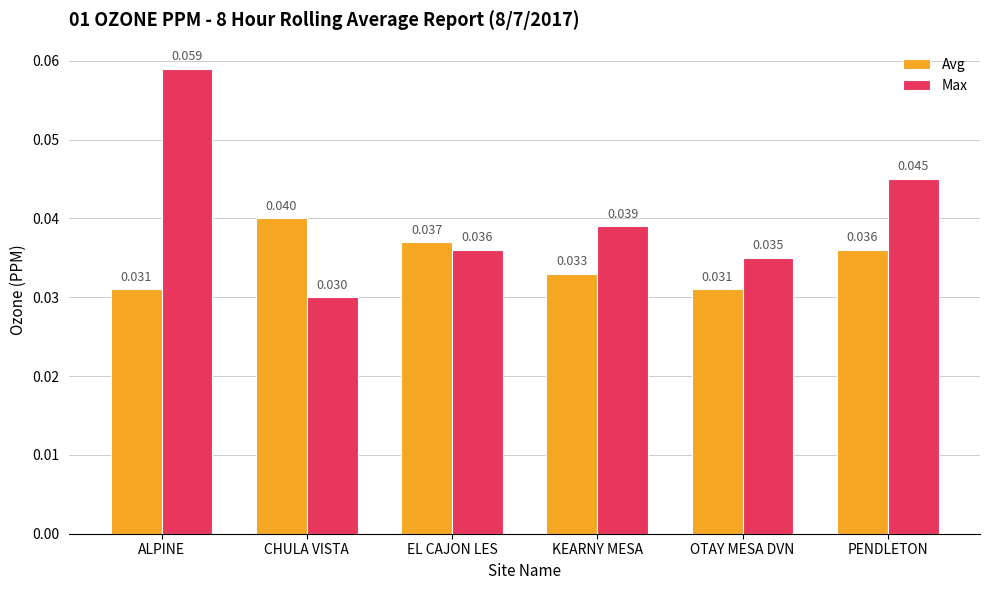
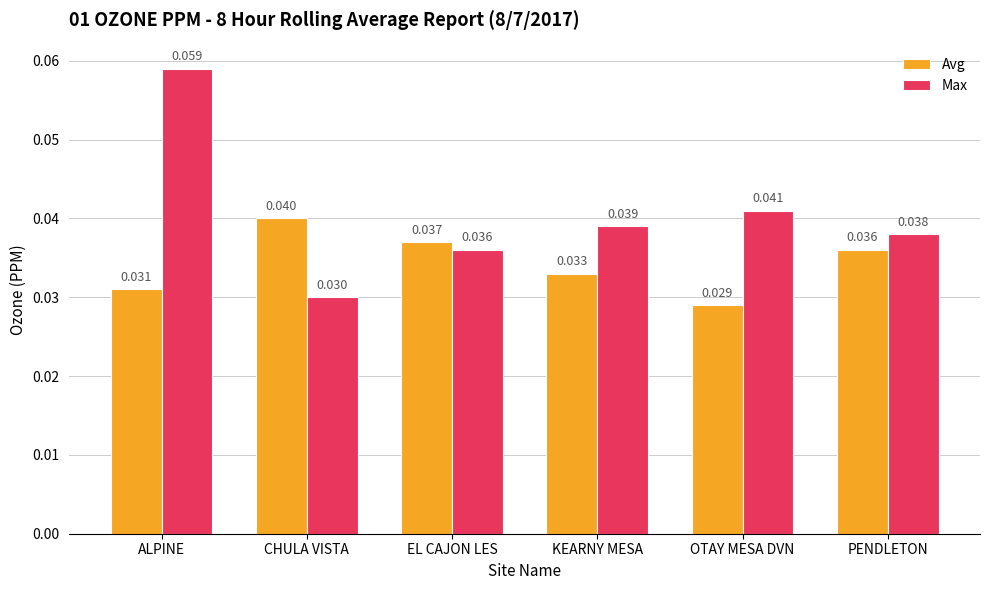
Avg, OTAY MESA DVN: 0.031 -> 0.029
Max, OTAY MESA DVN: 0.035 -> 0.041
Max, PENDLETON: 0.045 -> 0.038
